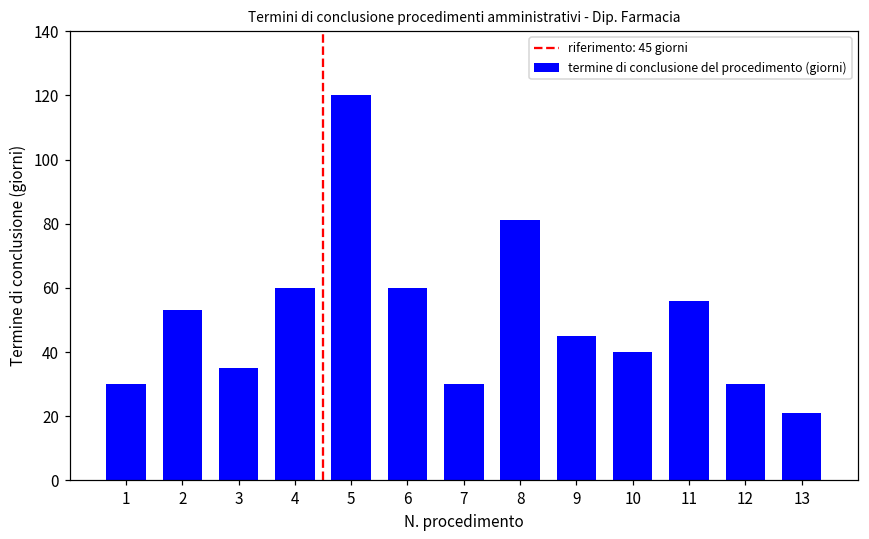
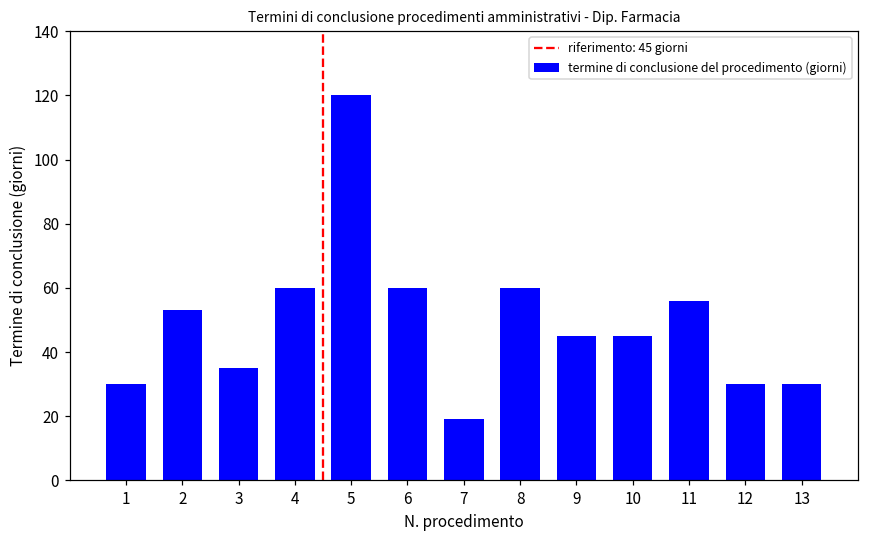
7: 30 -> 19
8: 81 -> 60
10: 40 -> 45
13: 21 -> 30
